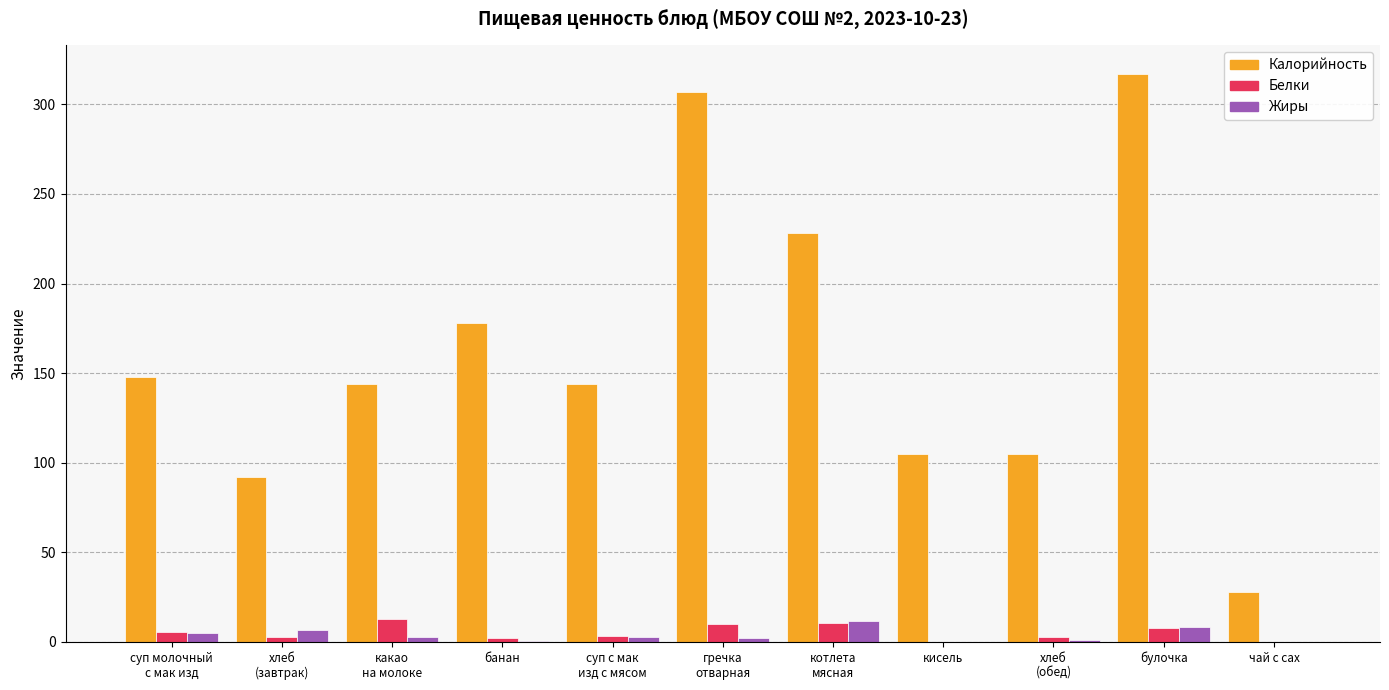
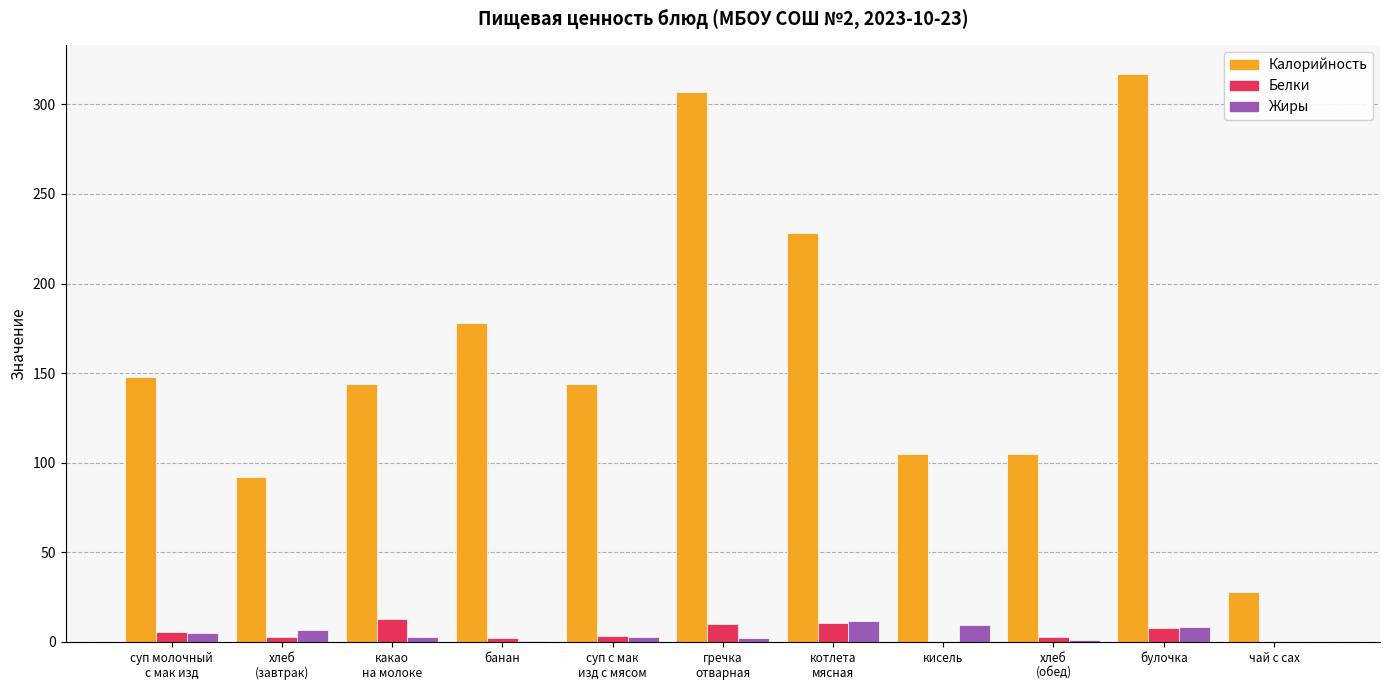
Жиры, кисель: 0 -> 9
